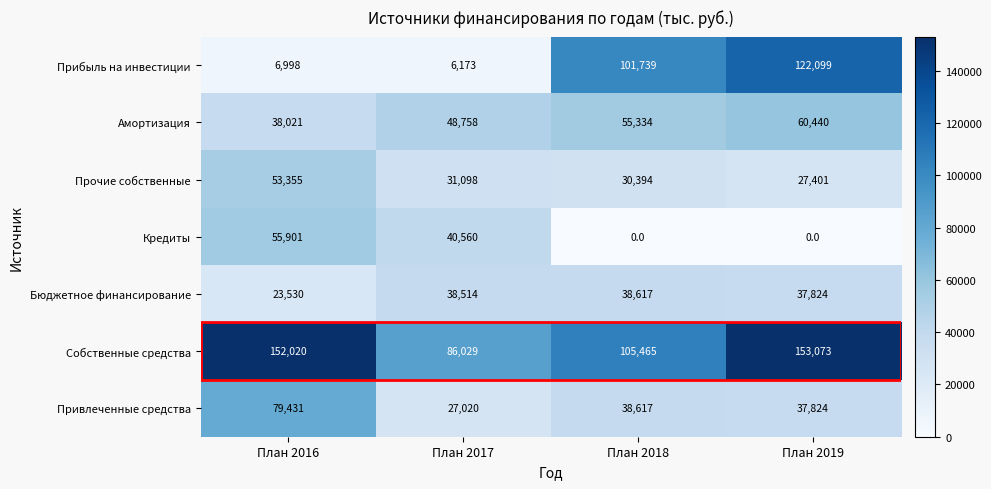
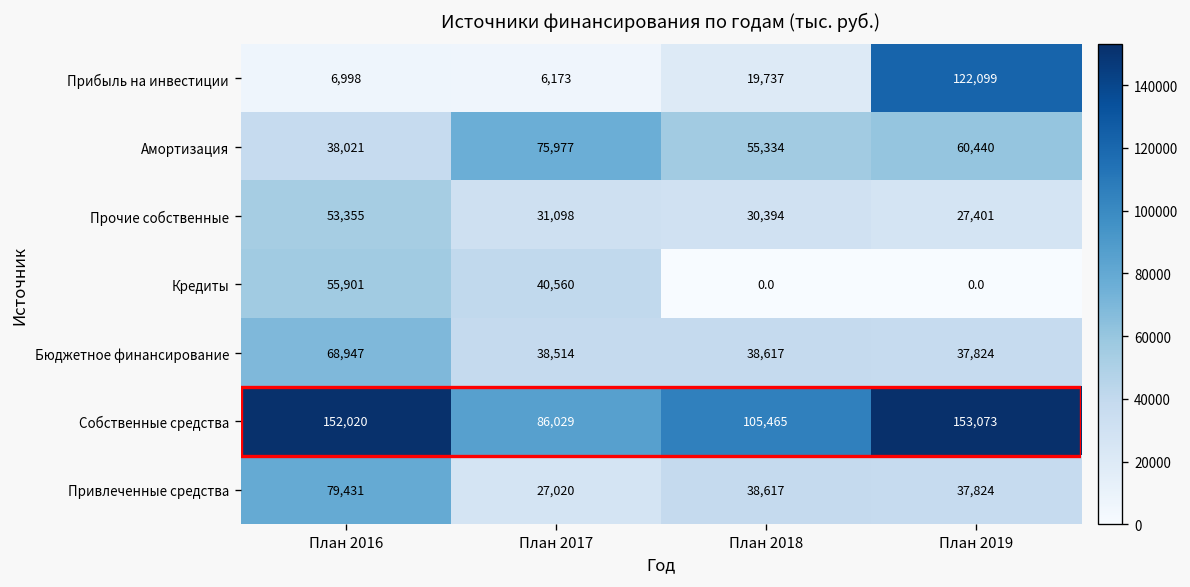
Прибыль на инвестиции, План 2018: 101,739 -> 19,737
Амортизация, План 2017: 48,758 -> 75,977
Бюджетное финансирование, План 2016: 23,530 -> 68,947
